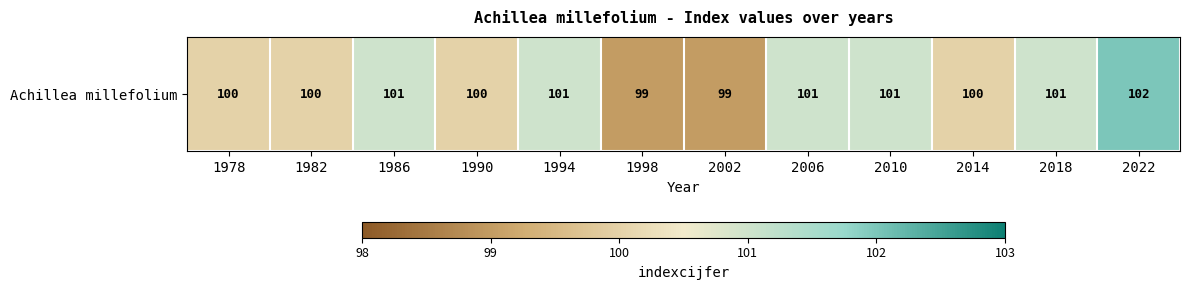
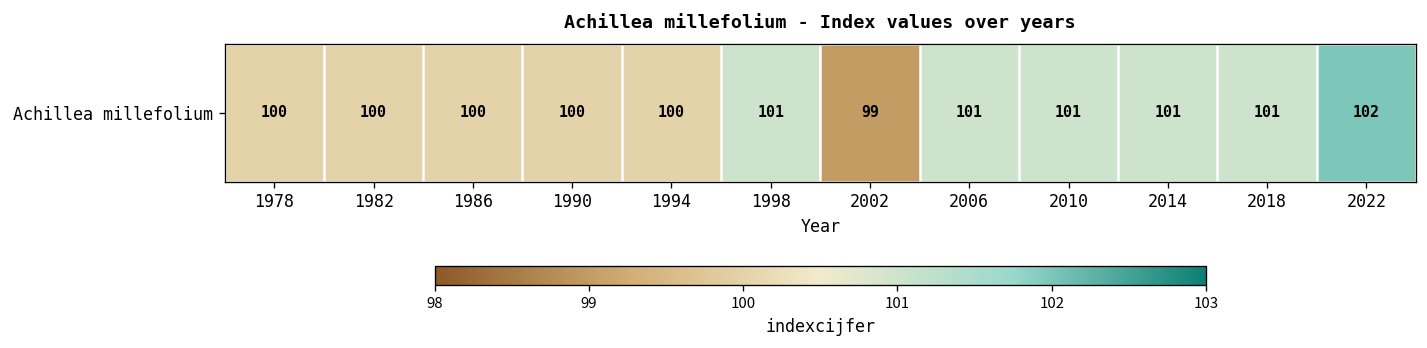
Achillea millefolium, 1986: 101 -> 100
Achillea millefolium, 1994: 101 -> 100
Achillea millefolium, 1998: 99 -> 101
Achillea millefolium, 2014: 100 -> 101
